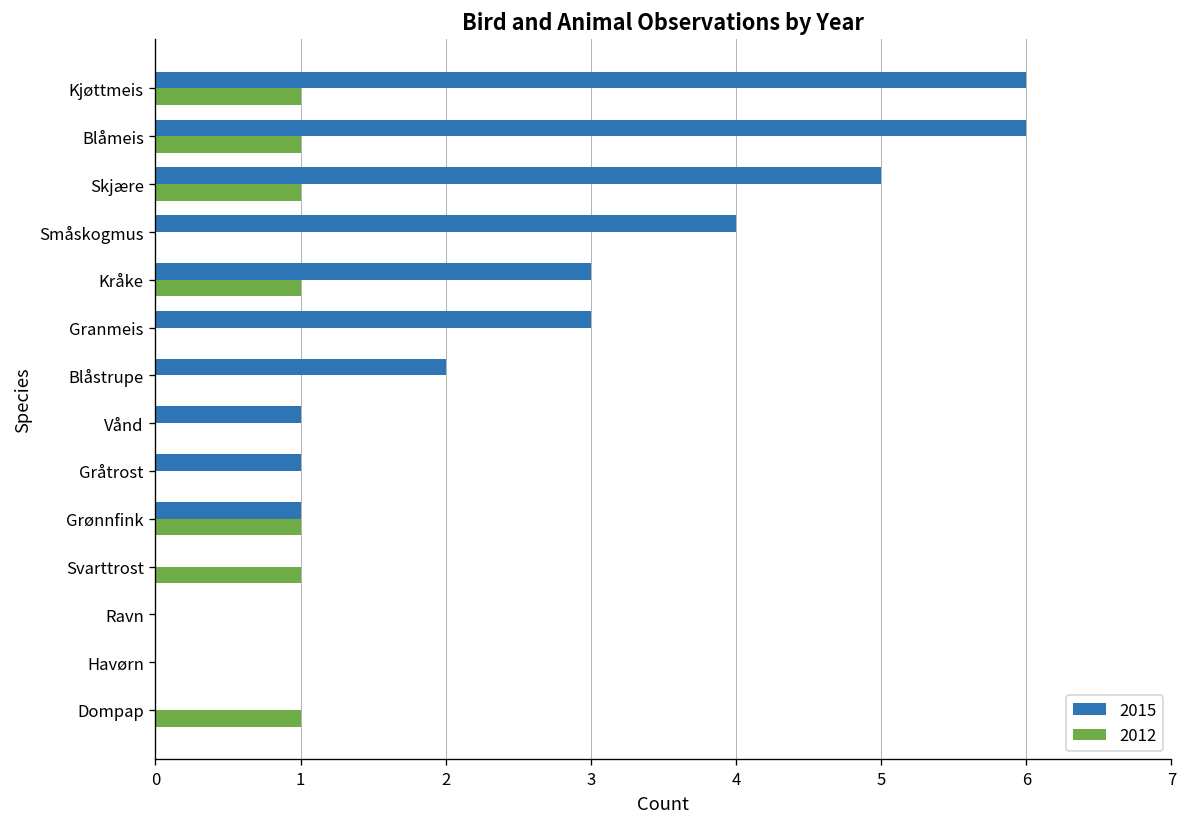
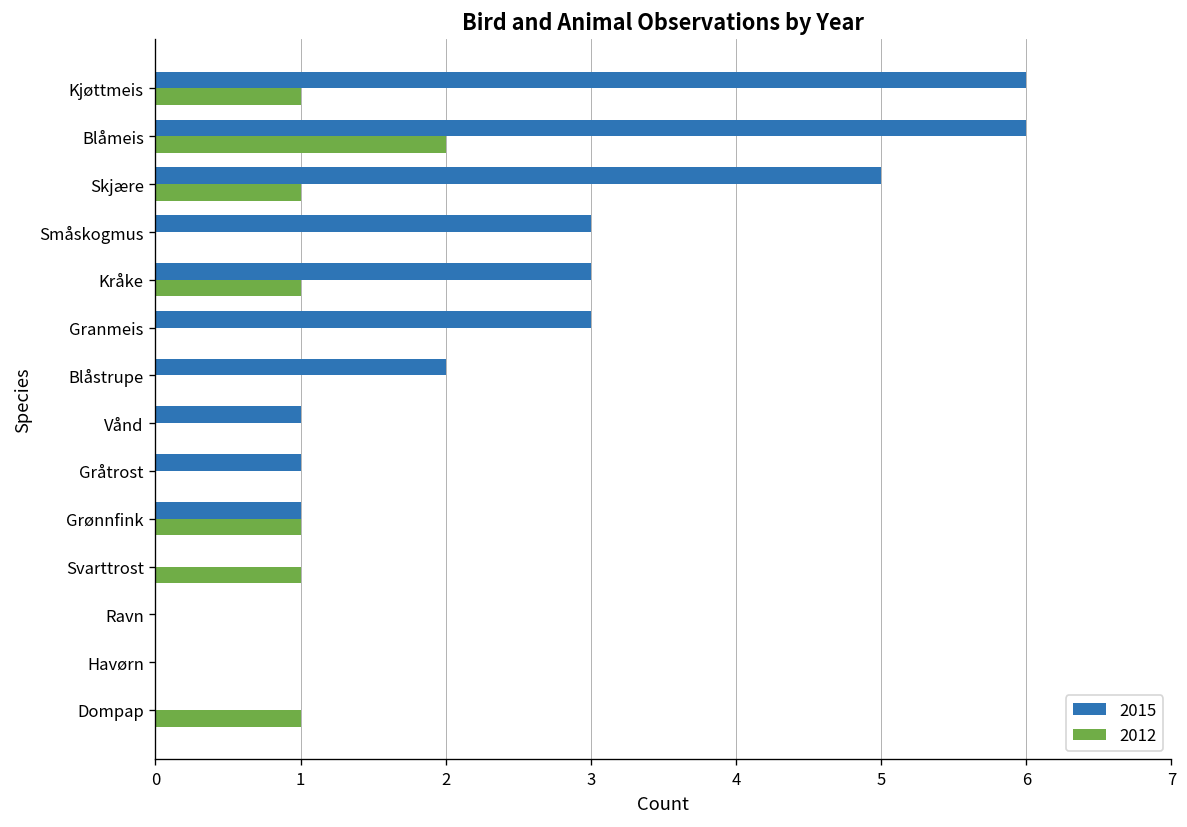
2012, Blåmeis: 1 -> 2
2015, Småskogmus: 4 -> 3
